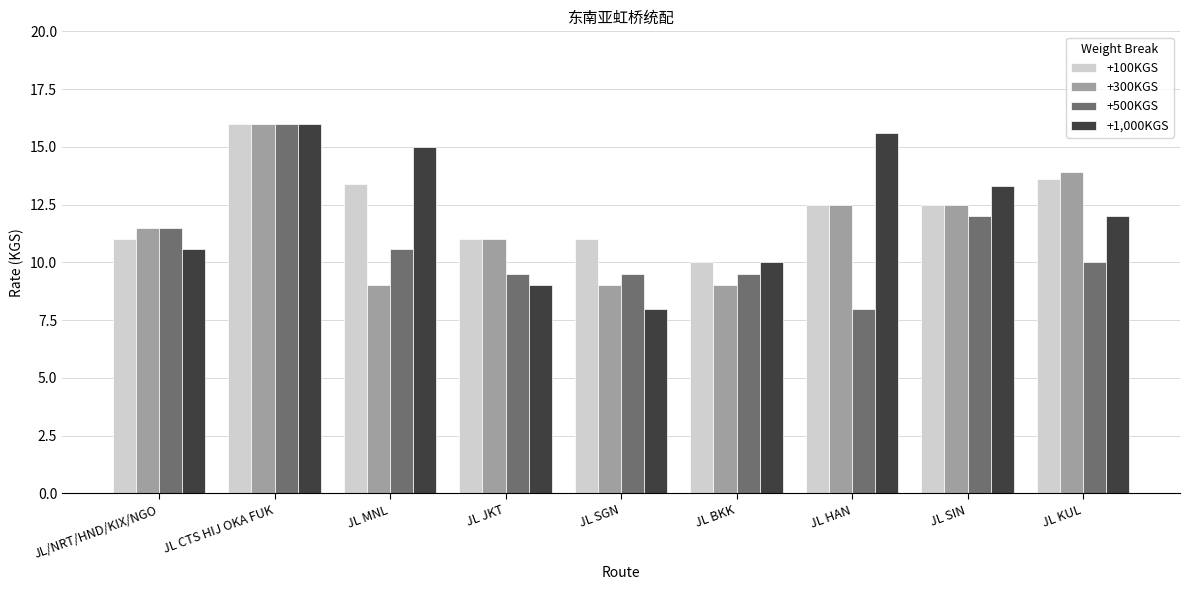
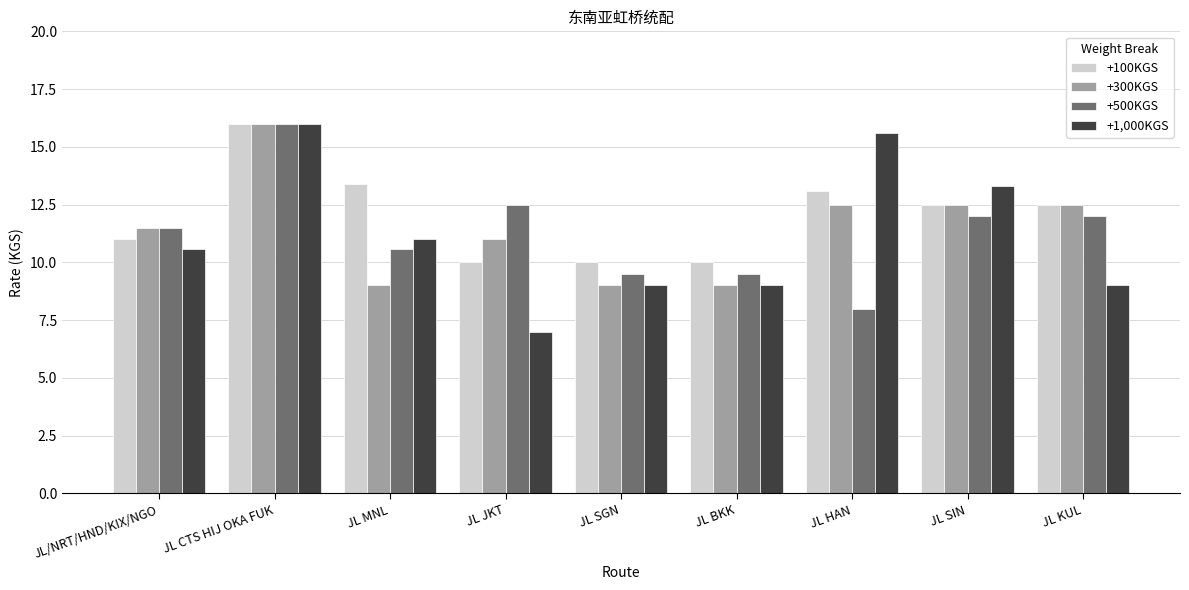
+1,000KGS, JL MNL: 15 -> 11
+100KGS, JL JKT: 11 -> 10
+500KGS, JL JKT: 9.5 -> 12.5
+1,000KGS, JL JKT: 9 -> 7
+100KGS, JL SGN: 11 -> 10
+1,000KGS, JL SGN: 8 -> 9
+1,000KGS, JL BKK: 10 -> 9
+100KGS, JL HAN: 12.5 -> 13.1
+100KGS, JL KUL: 13.6 -> 12.5
+300KGS, JL KUL: 13.9 -> 12.5
+500KGS, JL KUL: 10 -> 12
+1,000KGS, JL KUL: 12 -> 9
